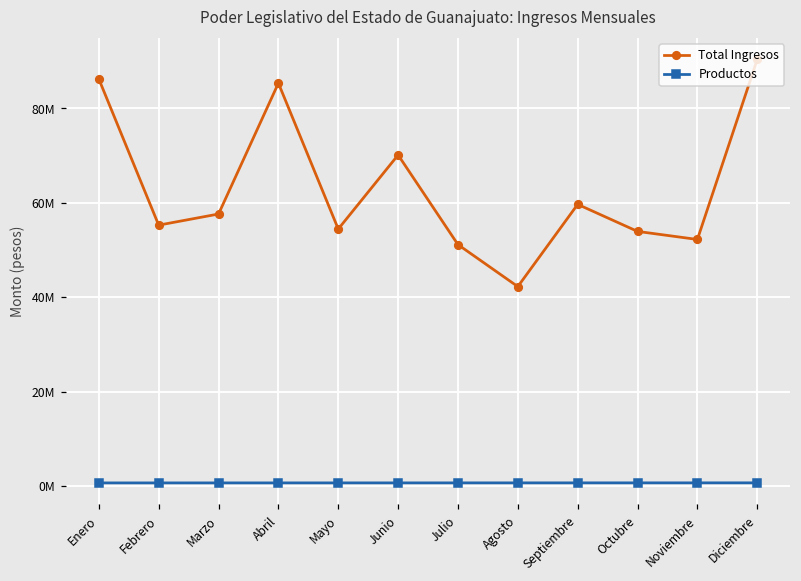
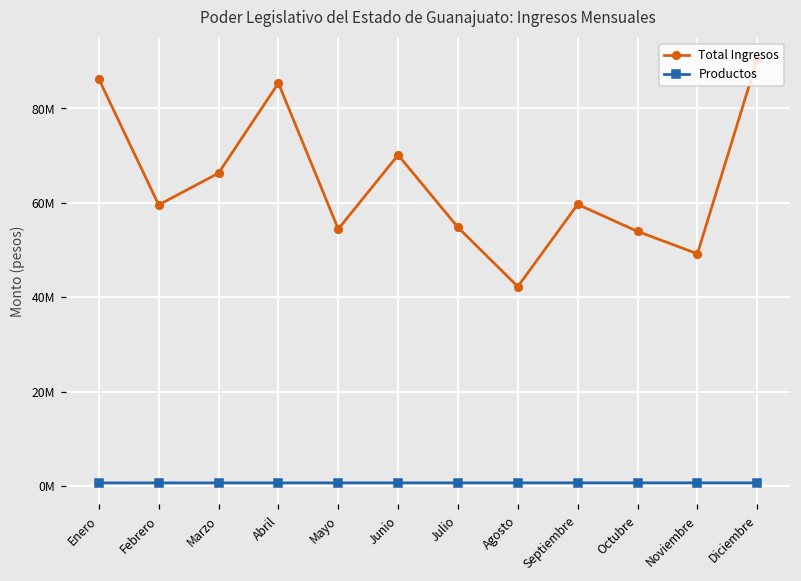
Total Ingresos, Febrero: 55000000 -> 60000000
Total Ingresos, Marzo: 58000000 -> 66000000
Total Ingresos, Julio: 51000000 -> 55000000
Total Ingresos, Noviembre: 52000000 -> 49000000
